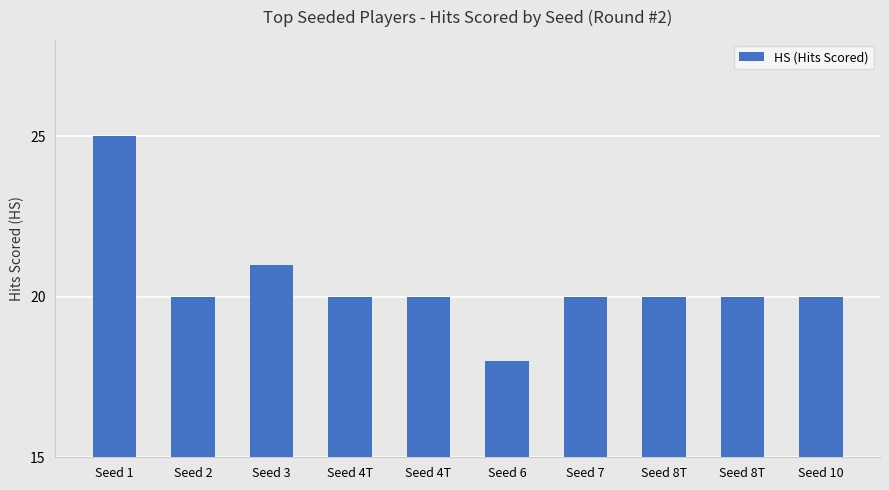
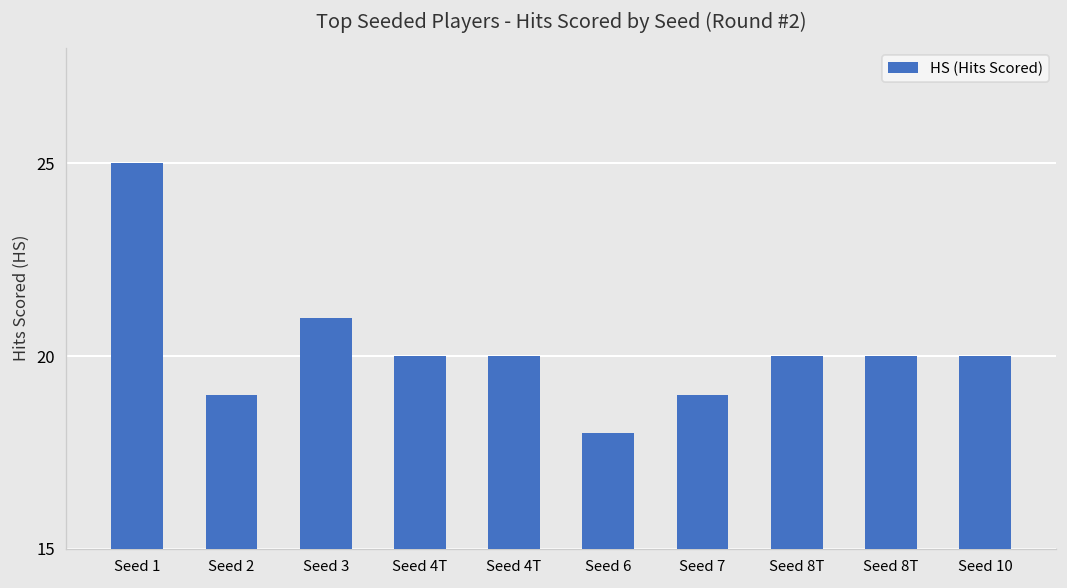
Seed 2: 20 -> 19
Seed 7: 20 -> 19
